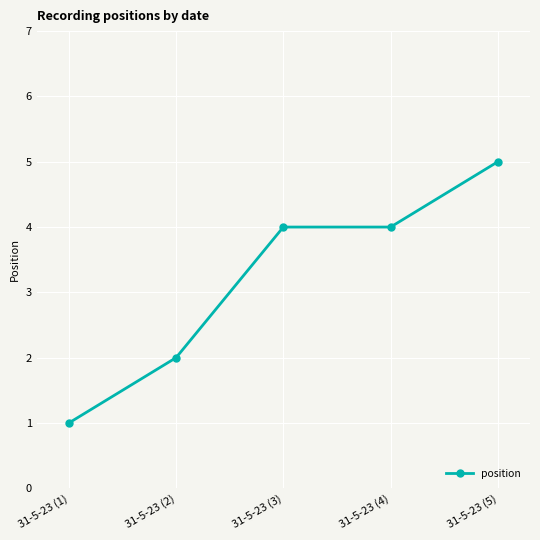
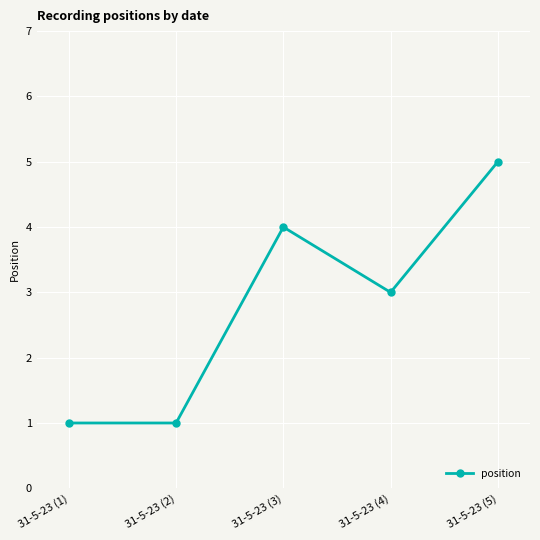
31-5-23 (2): 2 -> 1
31-5-23 (4): 4 -> 3
